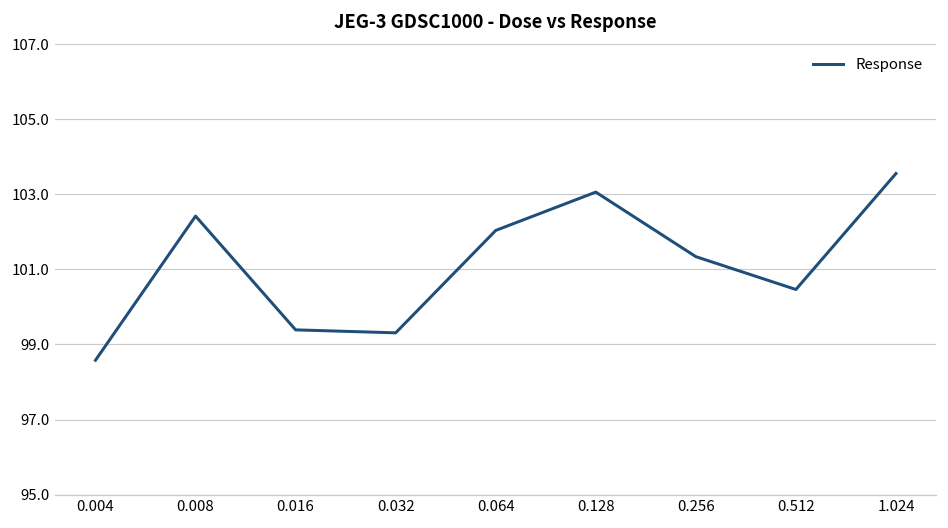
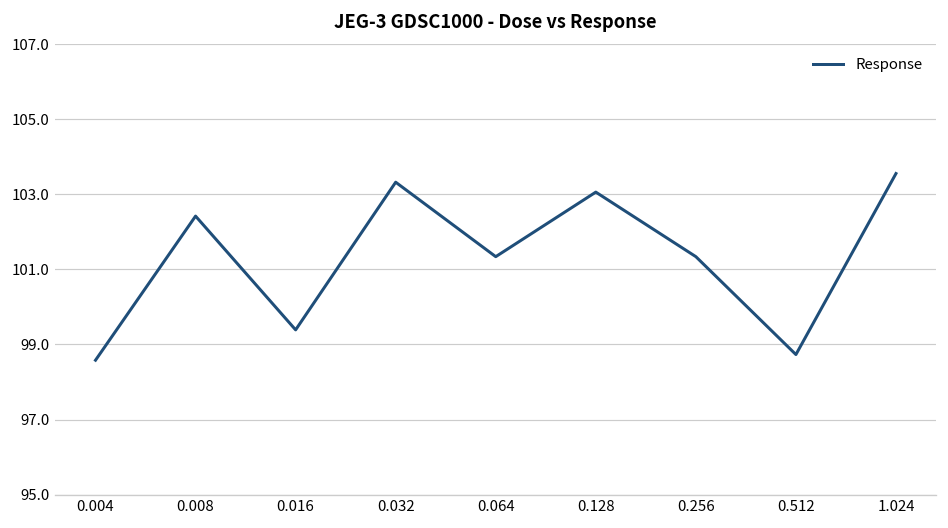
0.032: 99.3 -> 103.3
0.064: 102.0 -> 101.3
0.512: 100.5 -> 98.7
